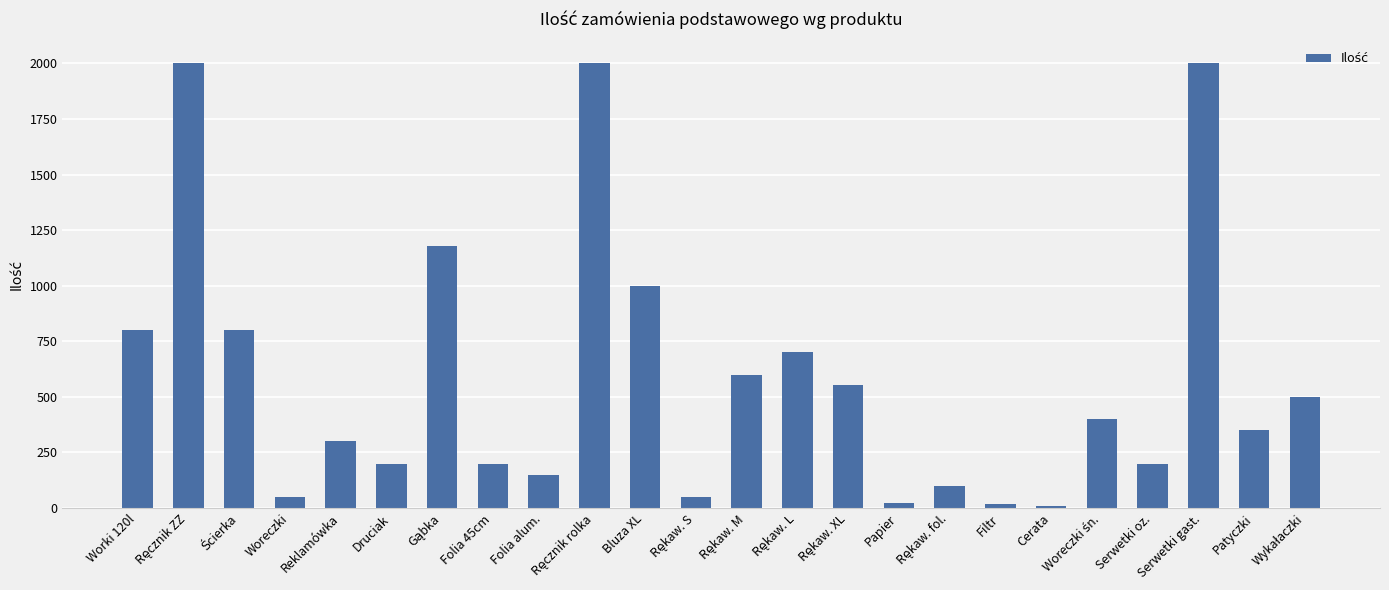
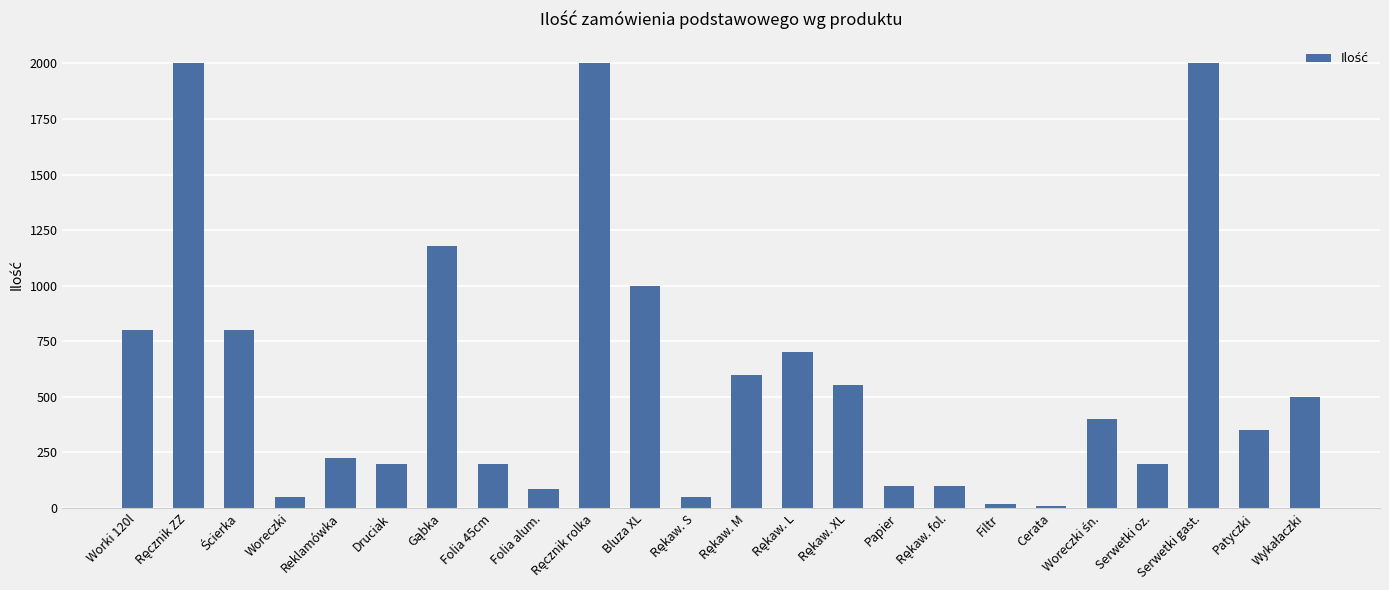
Reklamówka: 300 -> 230
Folia alum.: 150 -> 80
Papier: 20 -> 100
